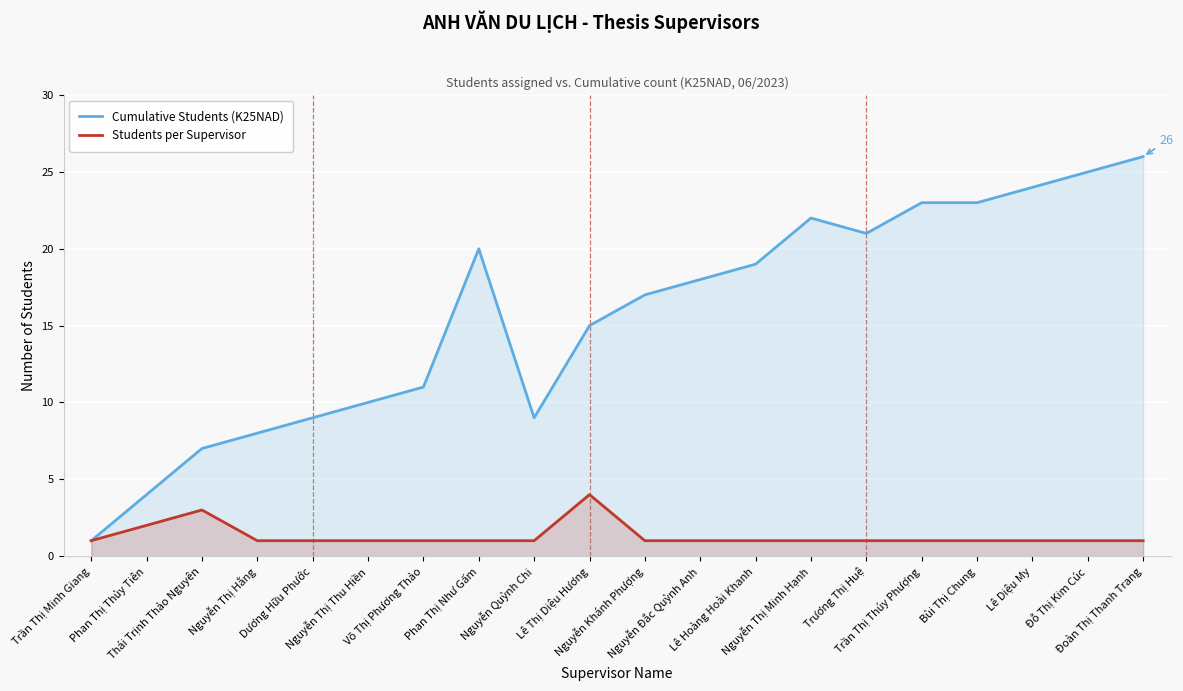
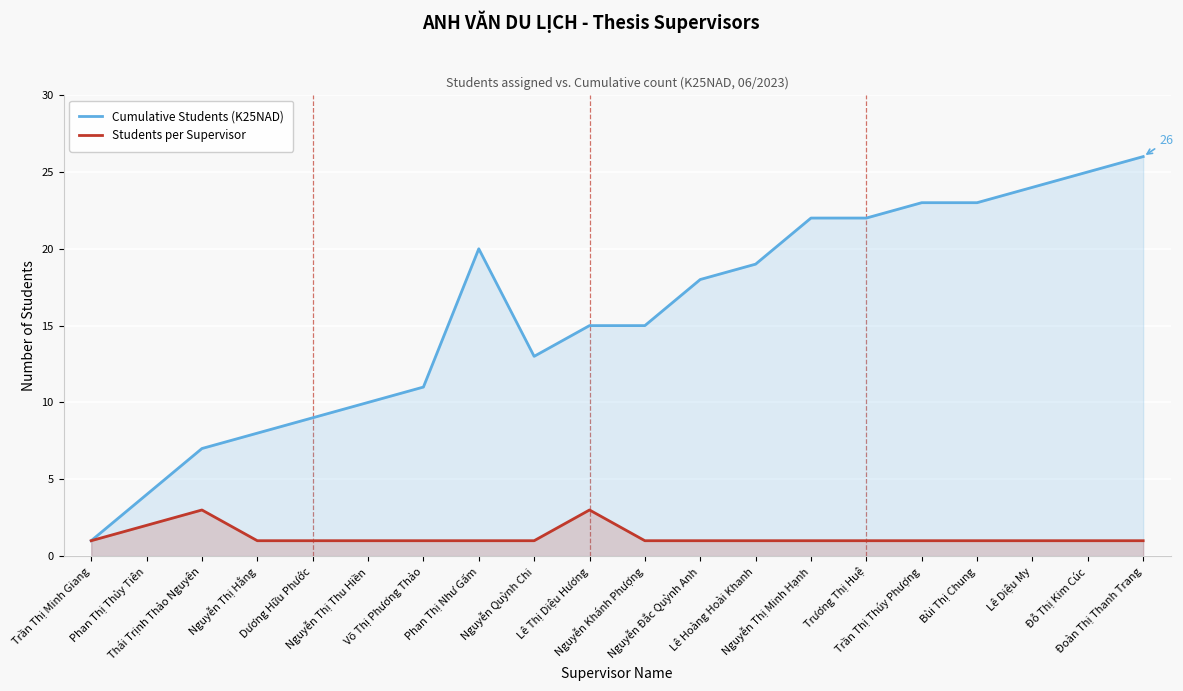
Cumulative Students (K25NAD), Nguyễn Quỳnh Chi: 9 -> 13
Students per Supervisor, Lê Thị Diệu Hương: 4 -> 3
Cumulative Students (K25NAD), Nguyễn Khánh Phượng: 17 -> 15
Cumulative Students (K25NAD), Trương Thị Huệ: 21 -> 22
